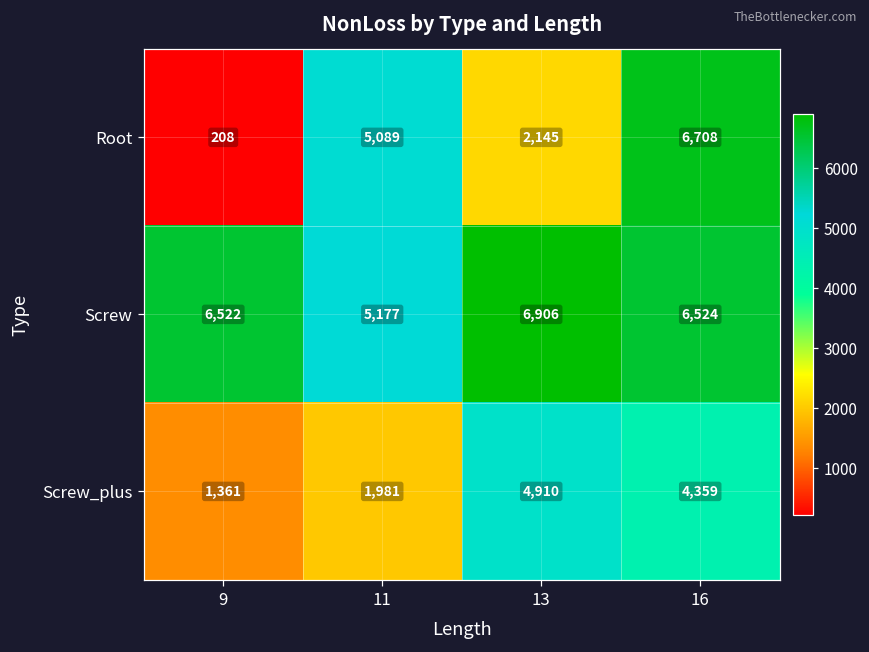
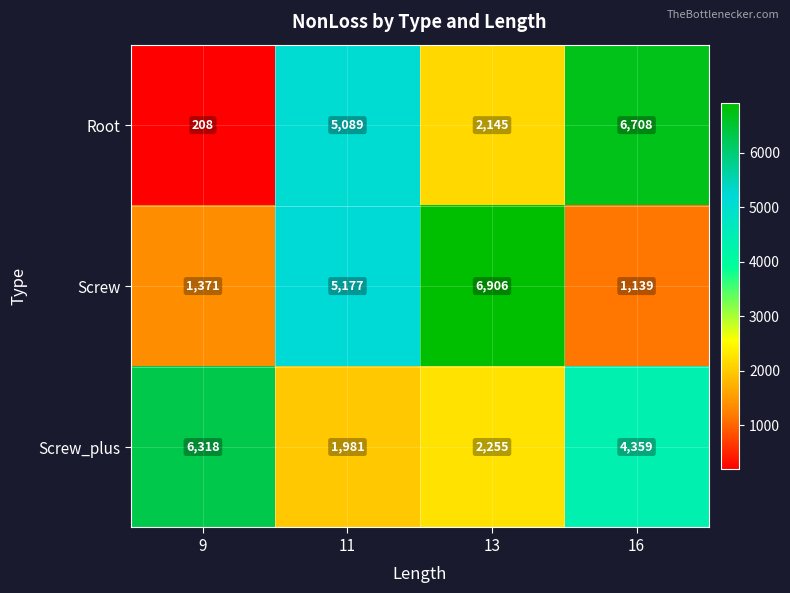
Screw, 9: 6,522 -> 1,371
Screw, 16: 6,524 -> 1,139
Screw_plus, 9: 1,361 -> 6,318
Screw_plus, 13: 4,910 -> 2,255
